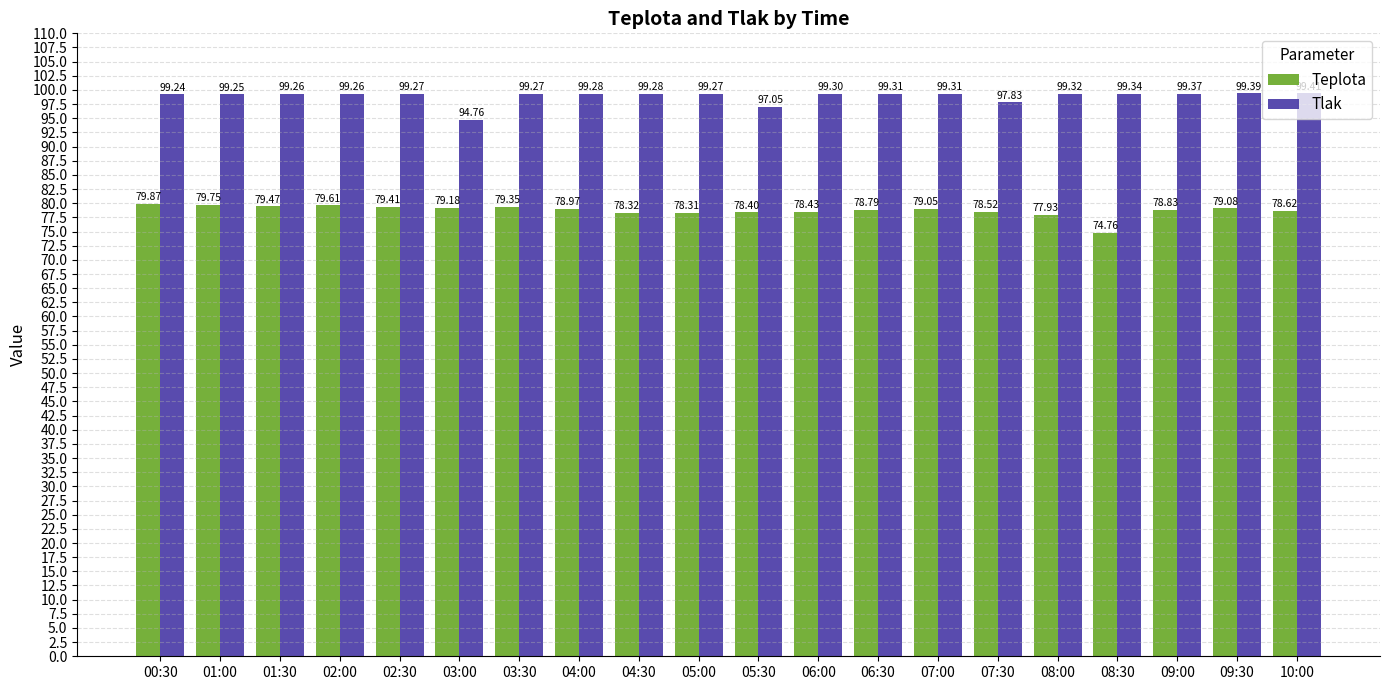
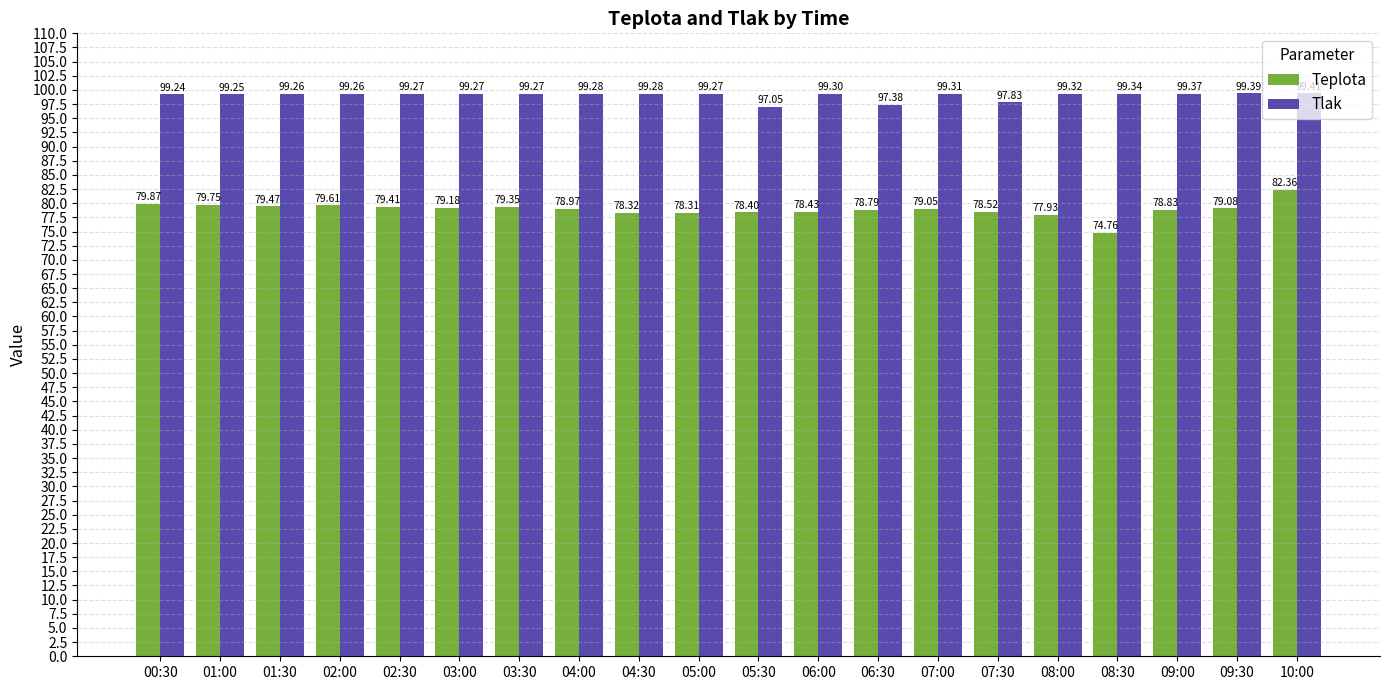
Tlak, 03:00: 94.76 -> 99.27
Tlak, 06:30: 99.31 -> 97.38
Teplota, 10:00: 78.62 -> 82.36
